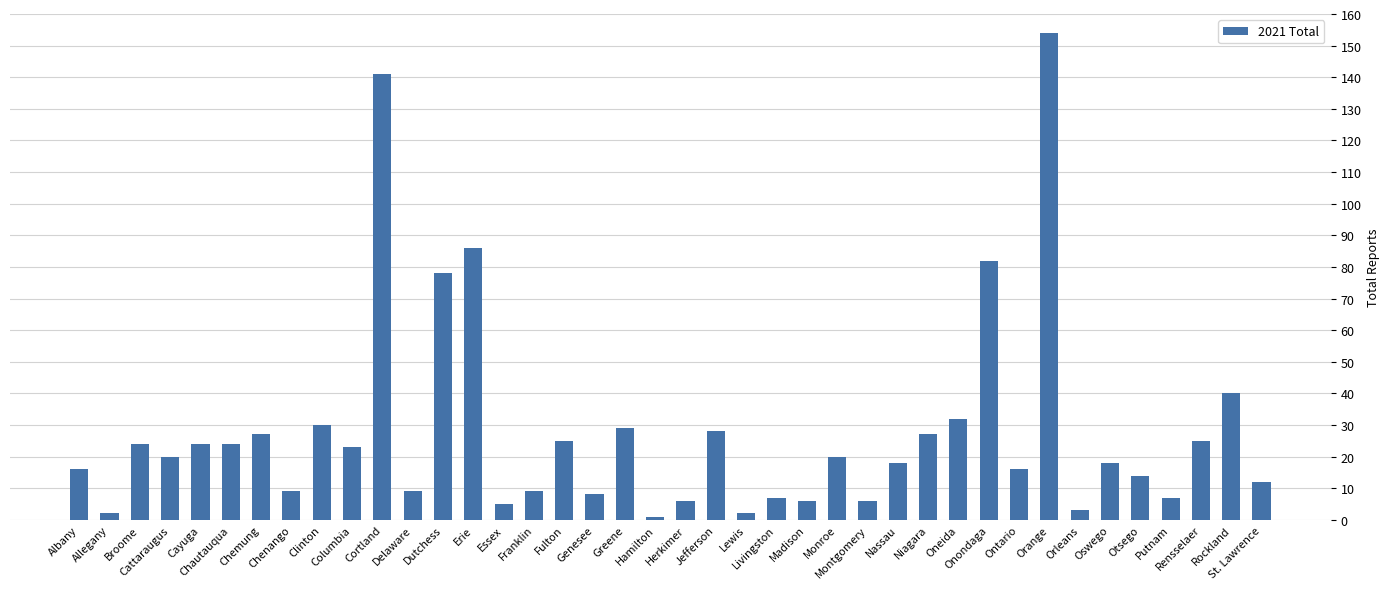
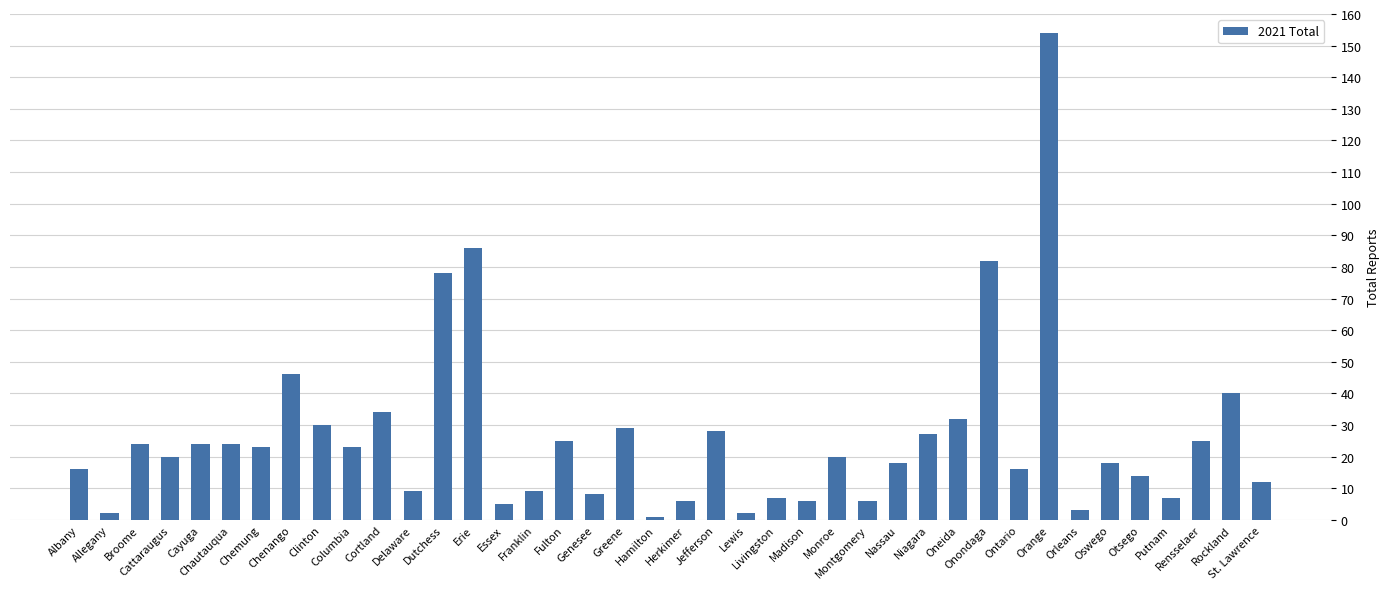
Chemung: 27 -> 23
Chenango: 9 -> 46
Cortland: 141 -> 34
